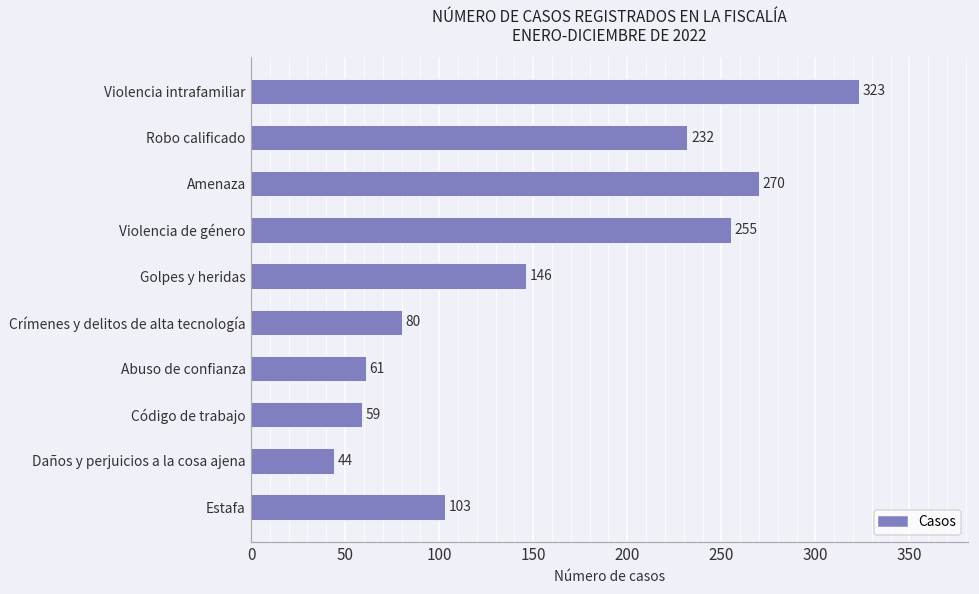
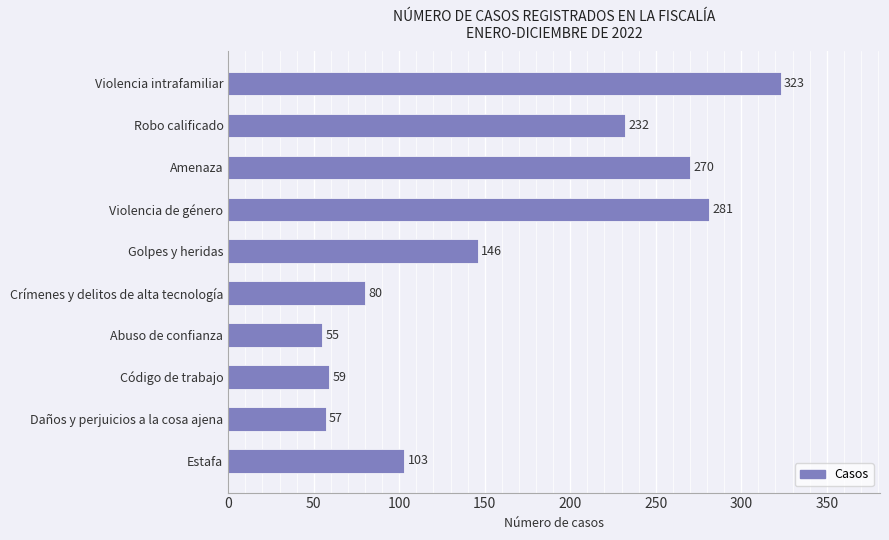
Violencia de género: 255 -> 281
Abuso de confianza: 61 -> 55
Daños y perjuicios a la cosa ajena: 44 -> 57
